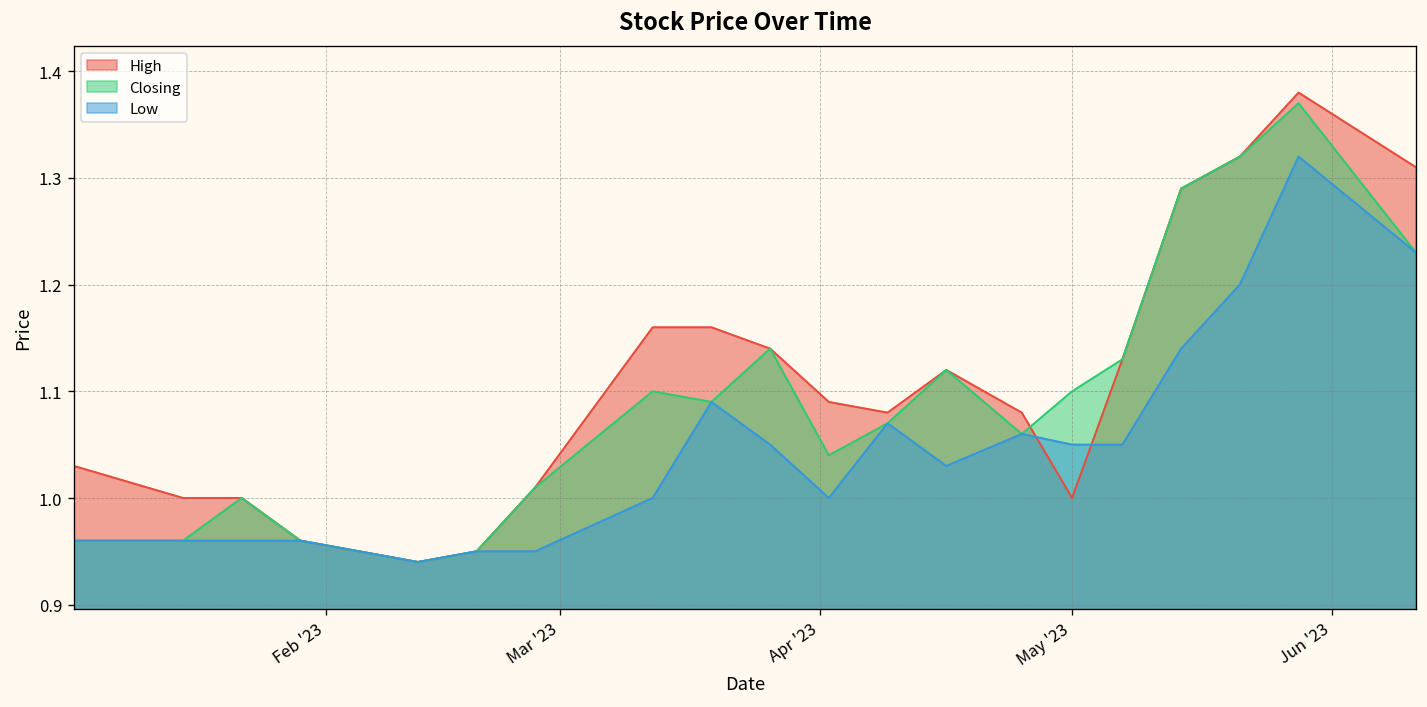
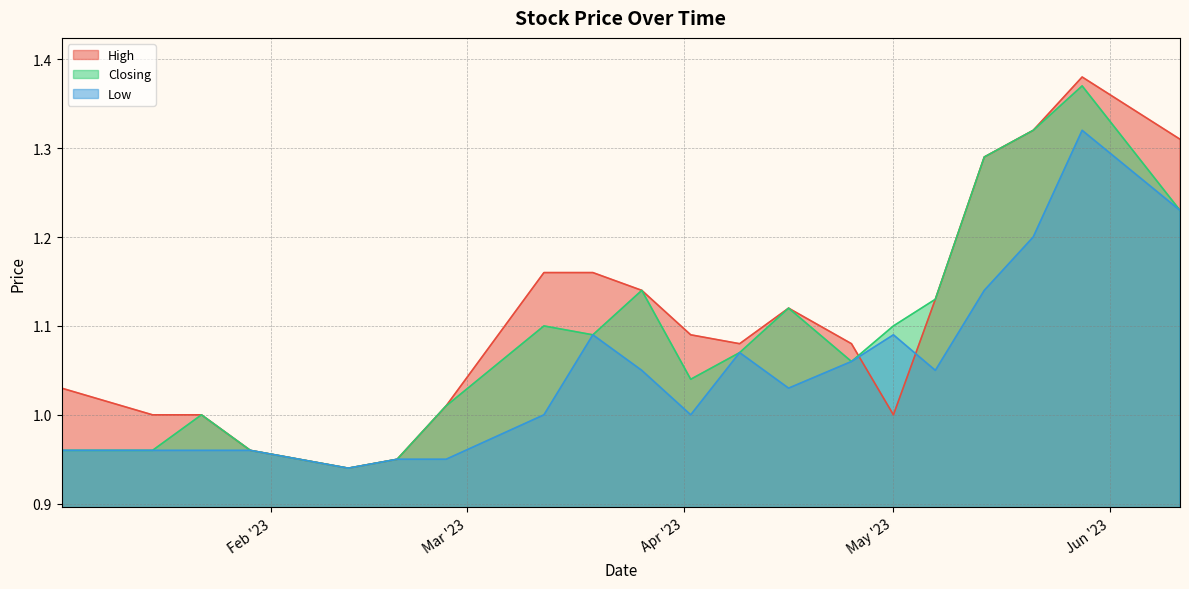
Low, May '23: 1.05 -> 1.09
